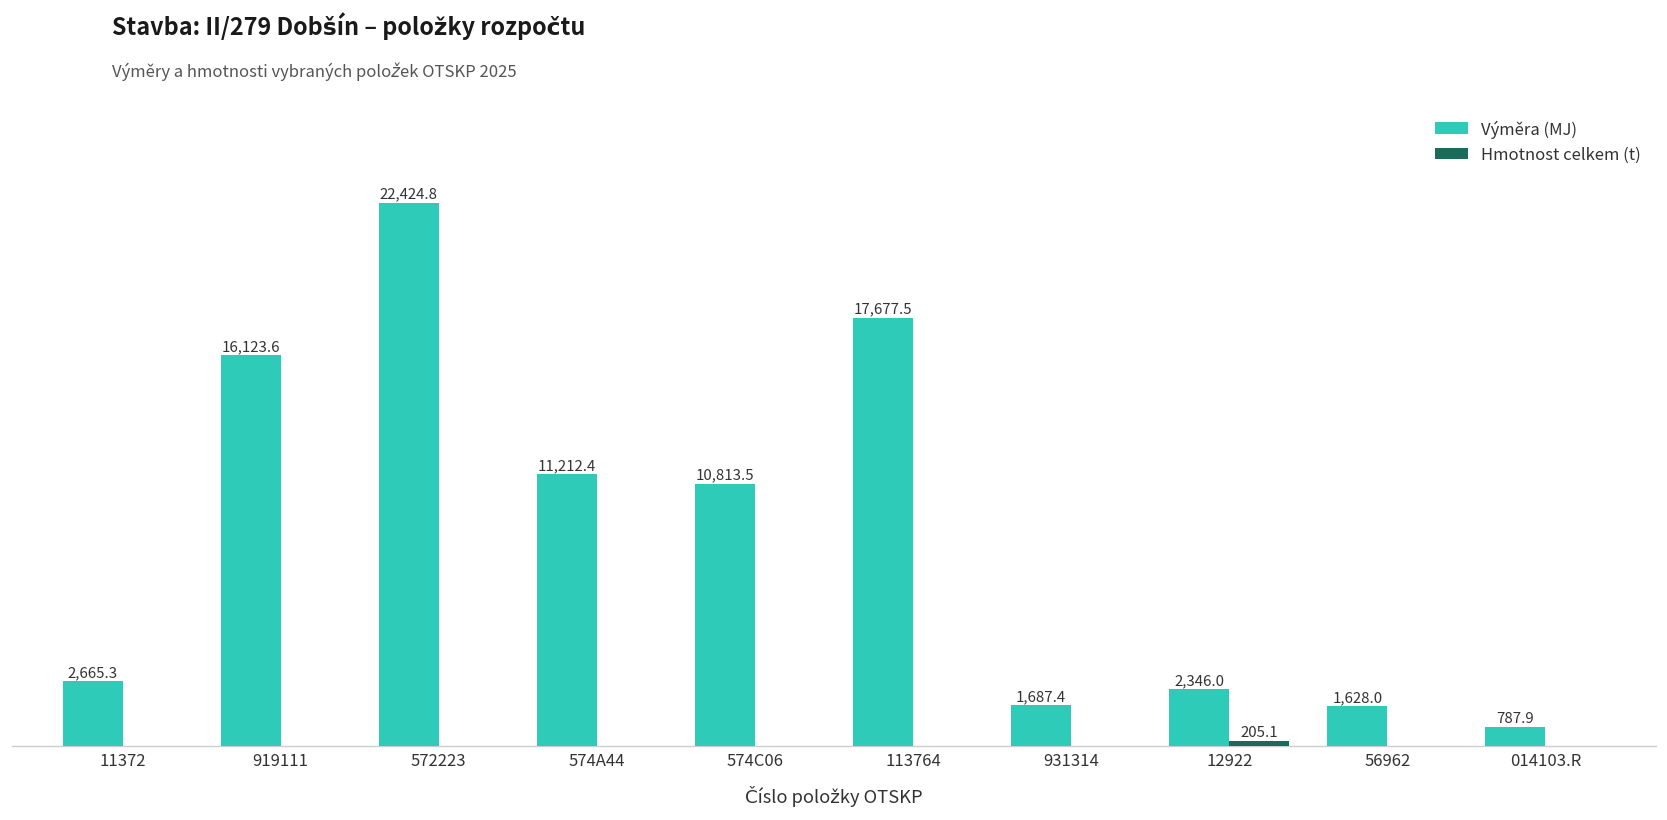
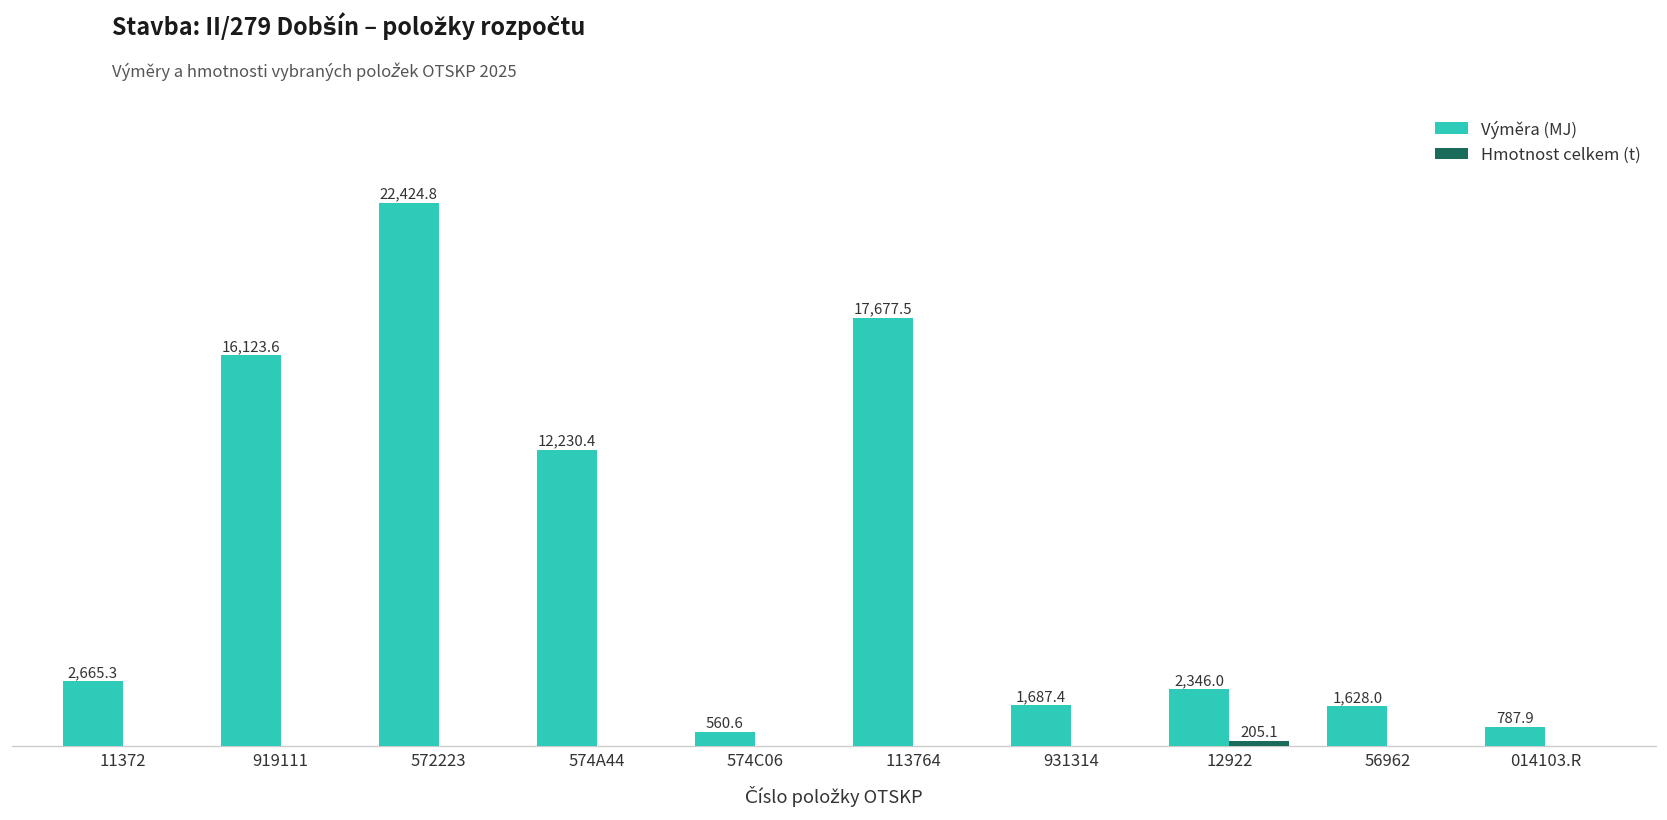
Výměra (MJ), 574A44: 11,212.4 -> 12,230.4
Výměra (MJ), 574C06: 10,813.5 -> 560.6
